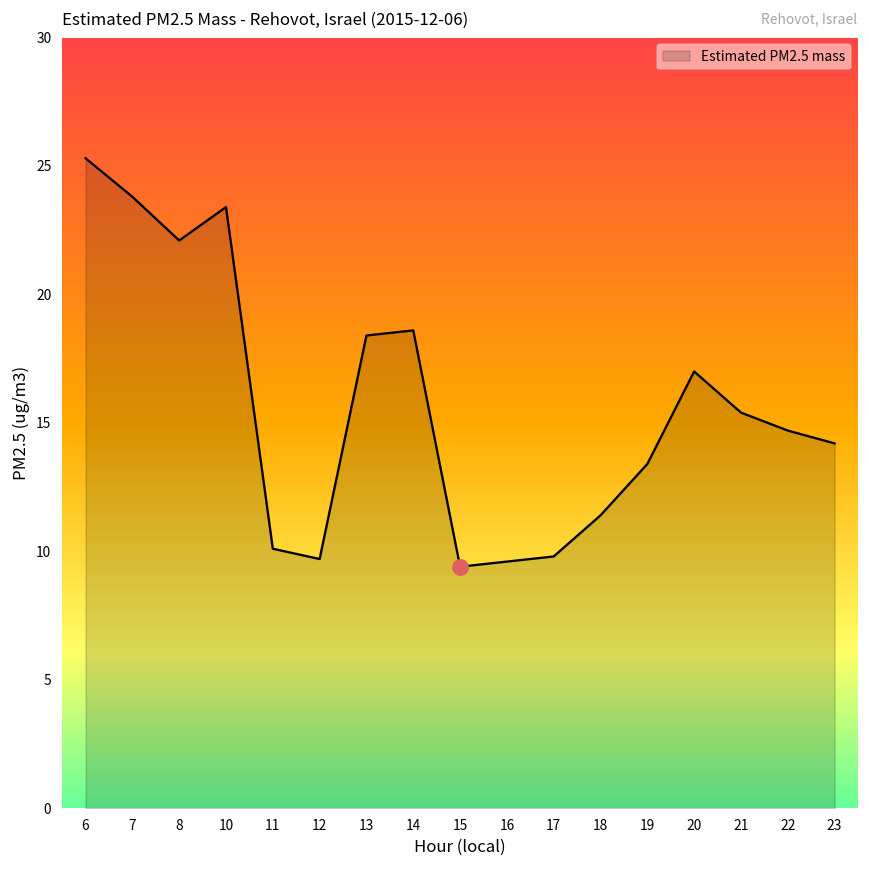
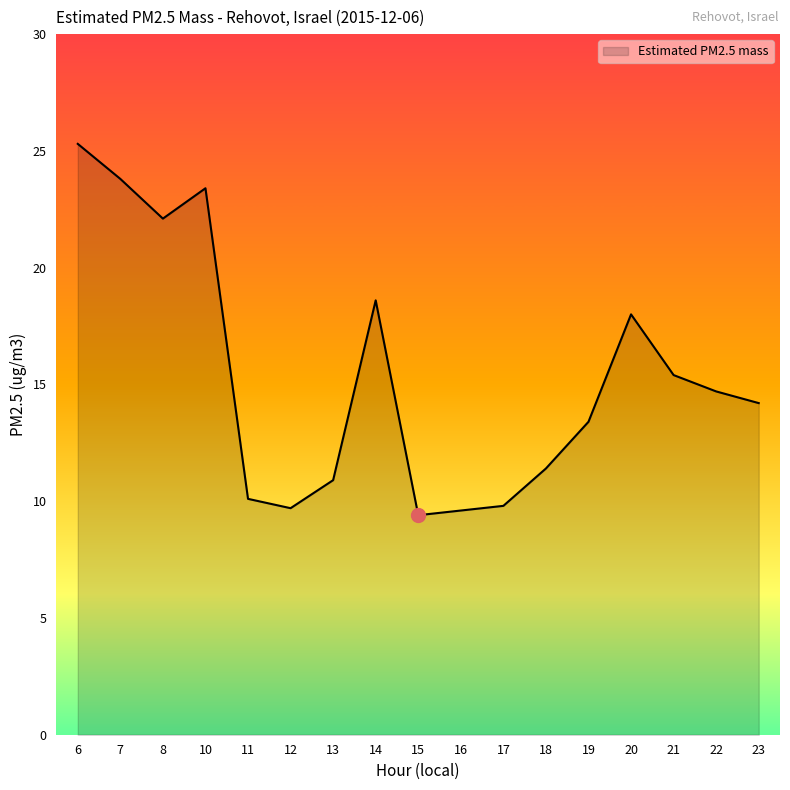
Estimated PM2.5 mass, 13: 18.4 -> 10.9
Estimated PM2.5 mass, 20: 17 -> 18
